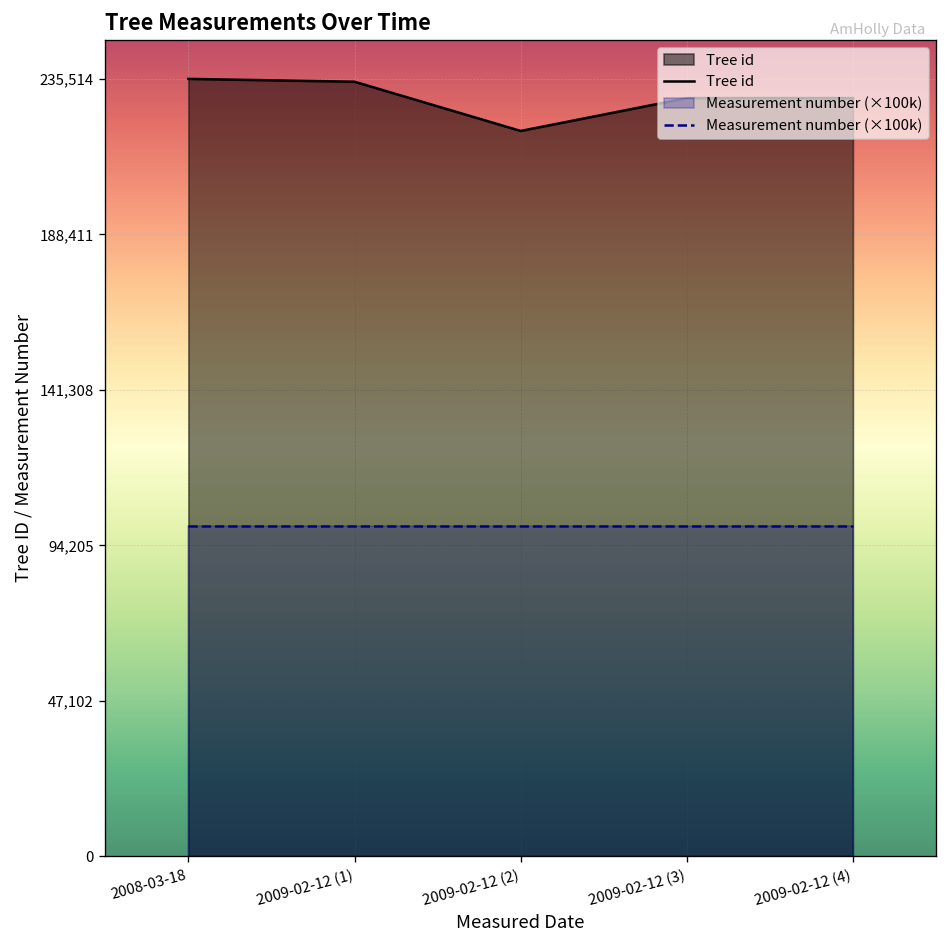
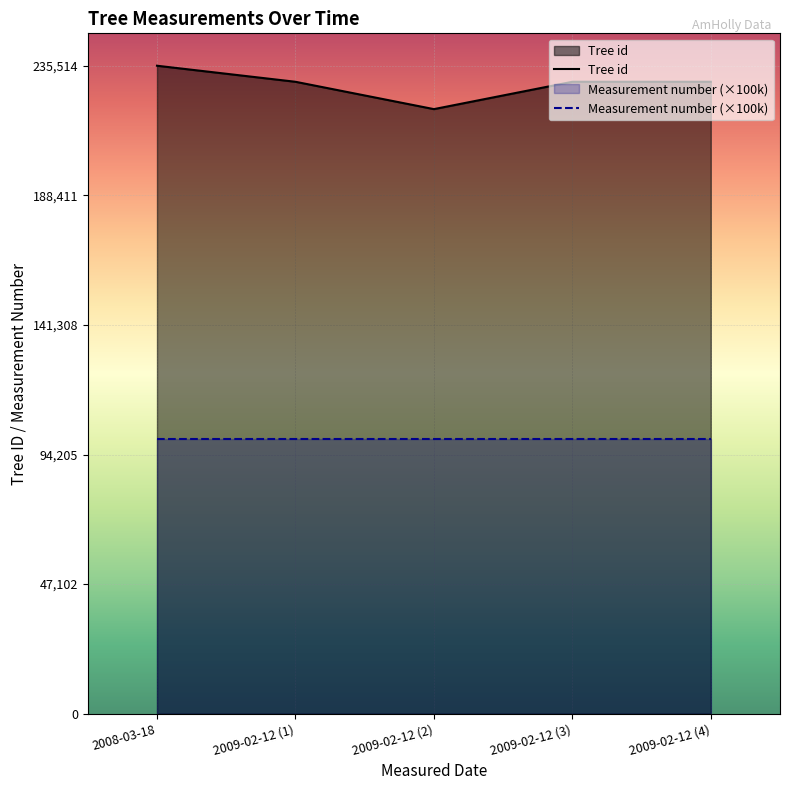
Tree id, 2009-02-12 (1): 235,000 -> 230,000
